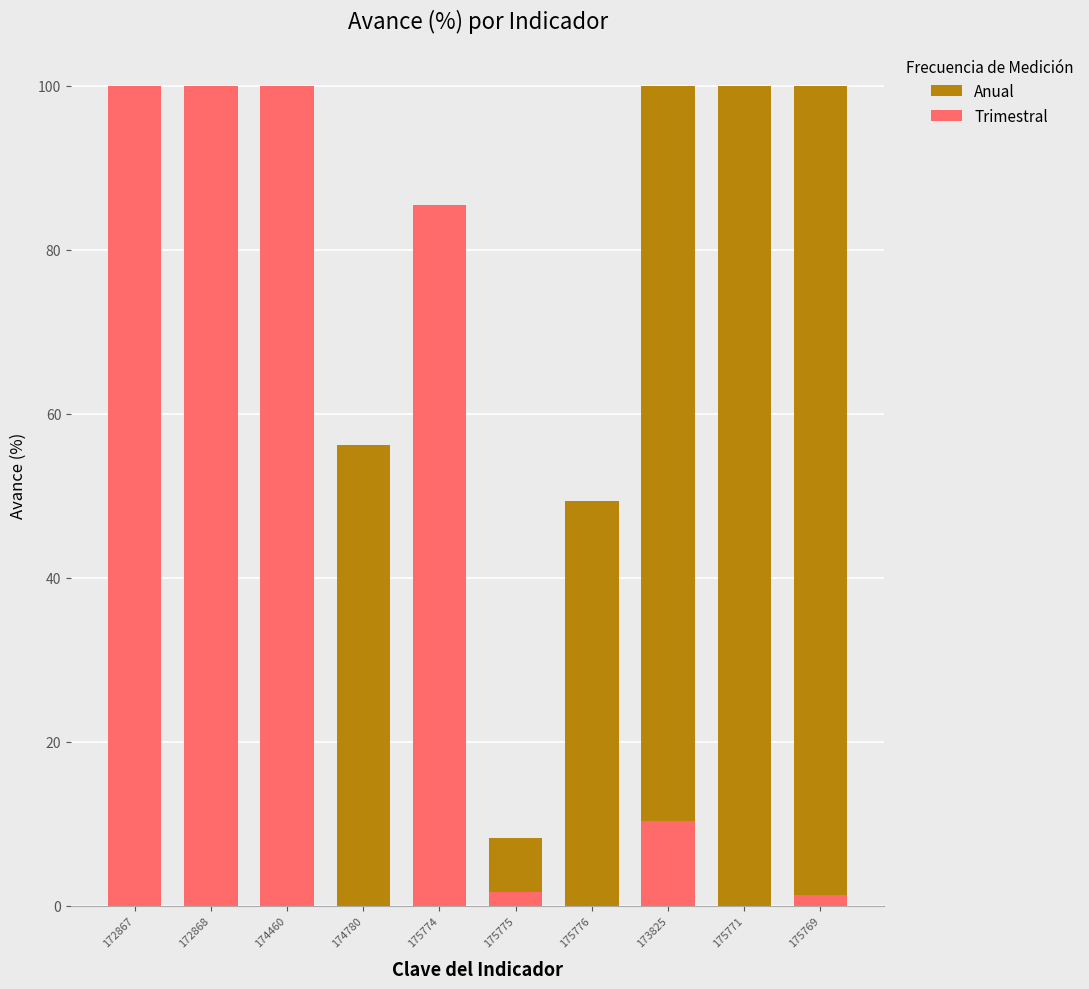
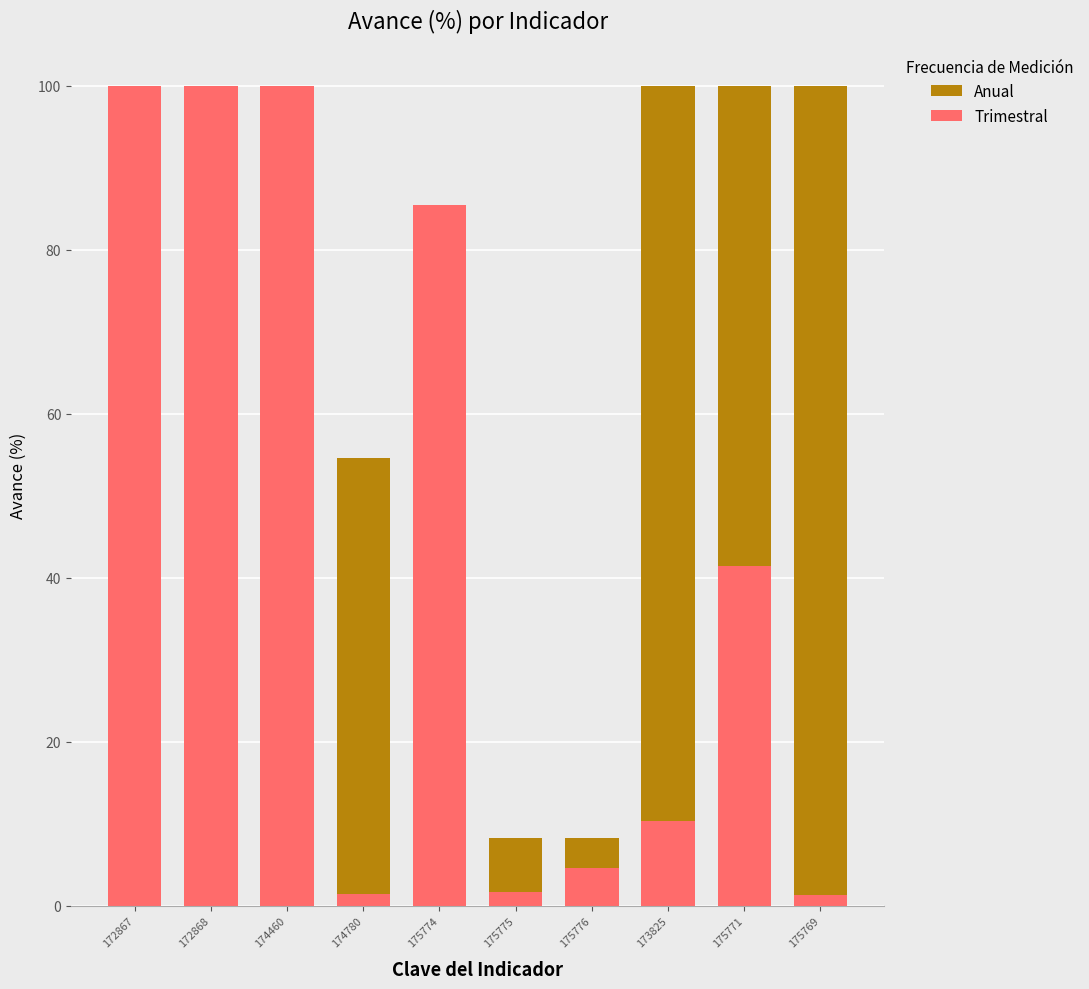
Anual, 174780: 56 -> 55
Trimestral, 174780: 0 -> 1
Anual, 175776: 49 -> 8
Trimestral, 175776: 0 -> 5
Trimestral, 175771: 0 -> 41
